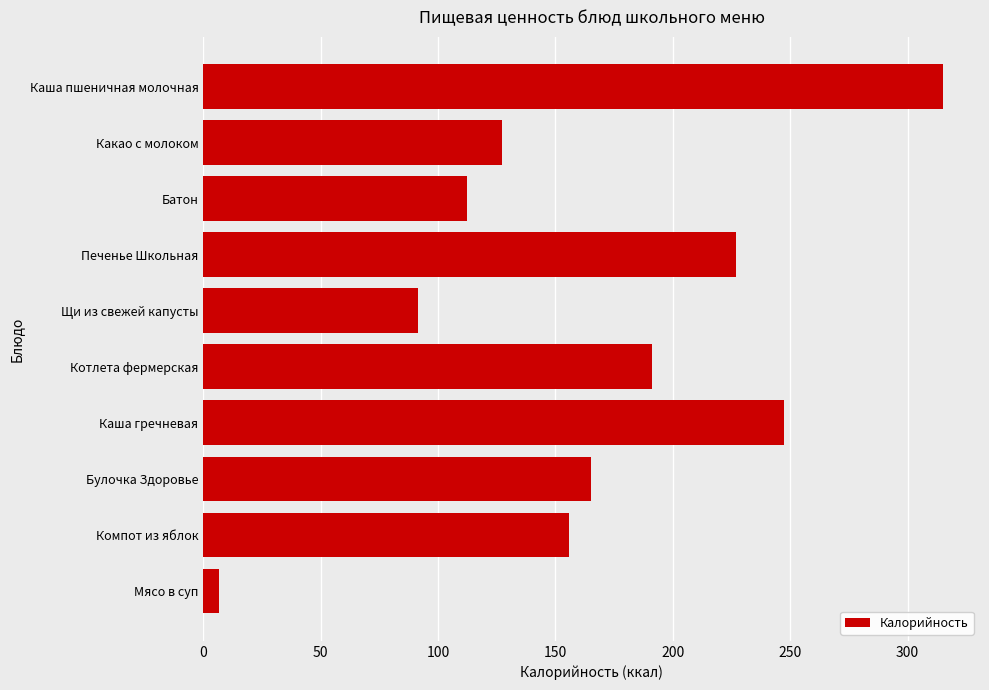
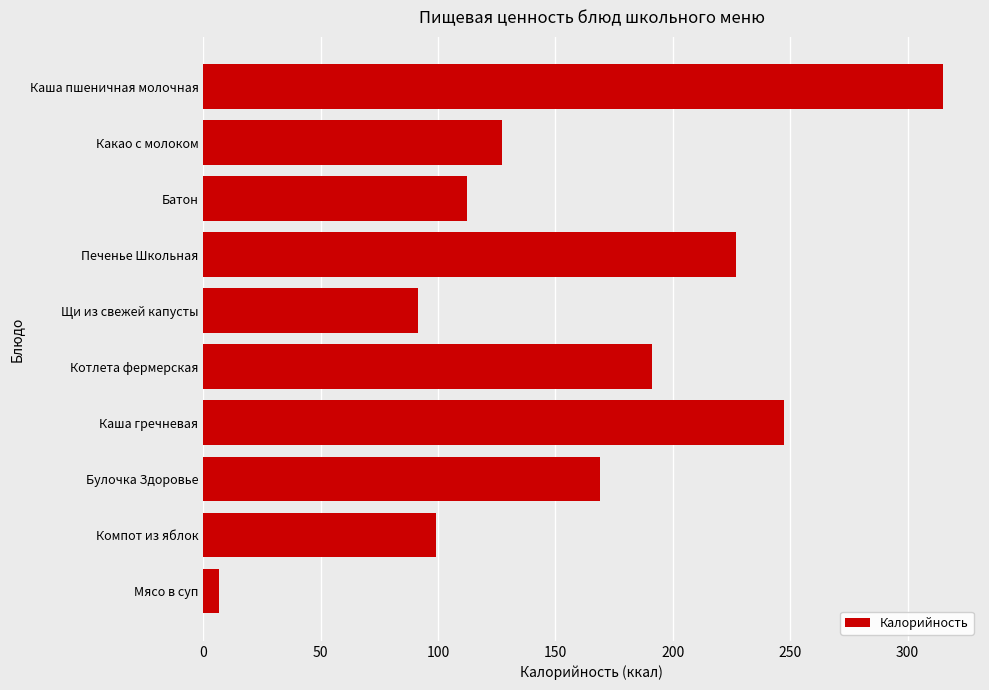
Булочка Здоровье: 165 -> 169
Компот из яблок: 156 -> 99
